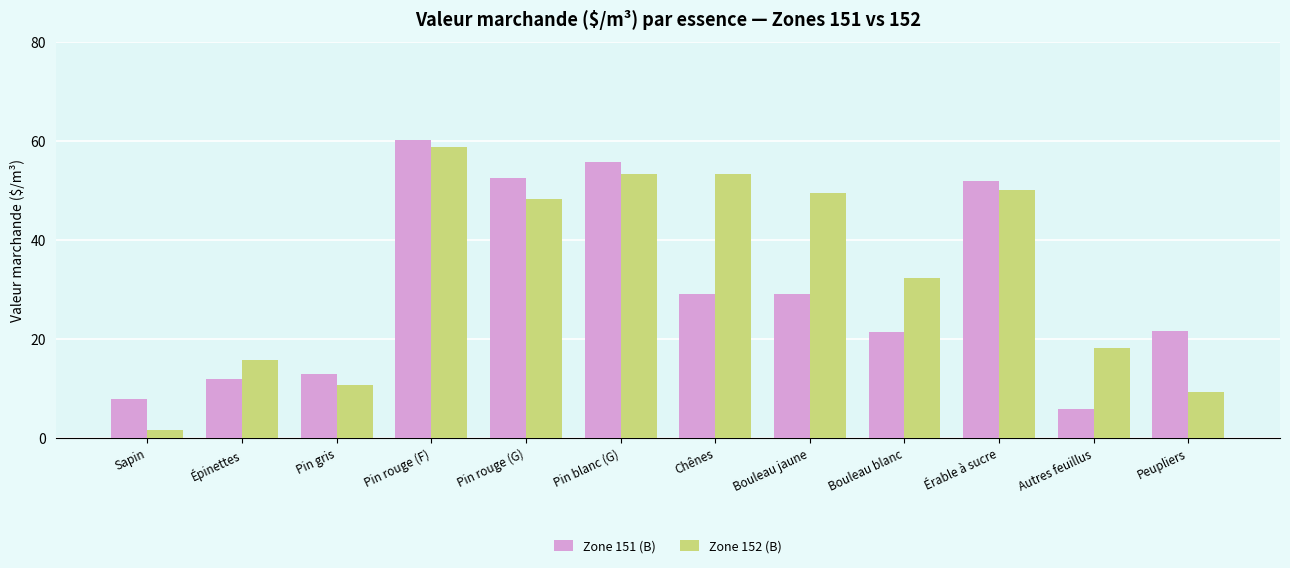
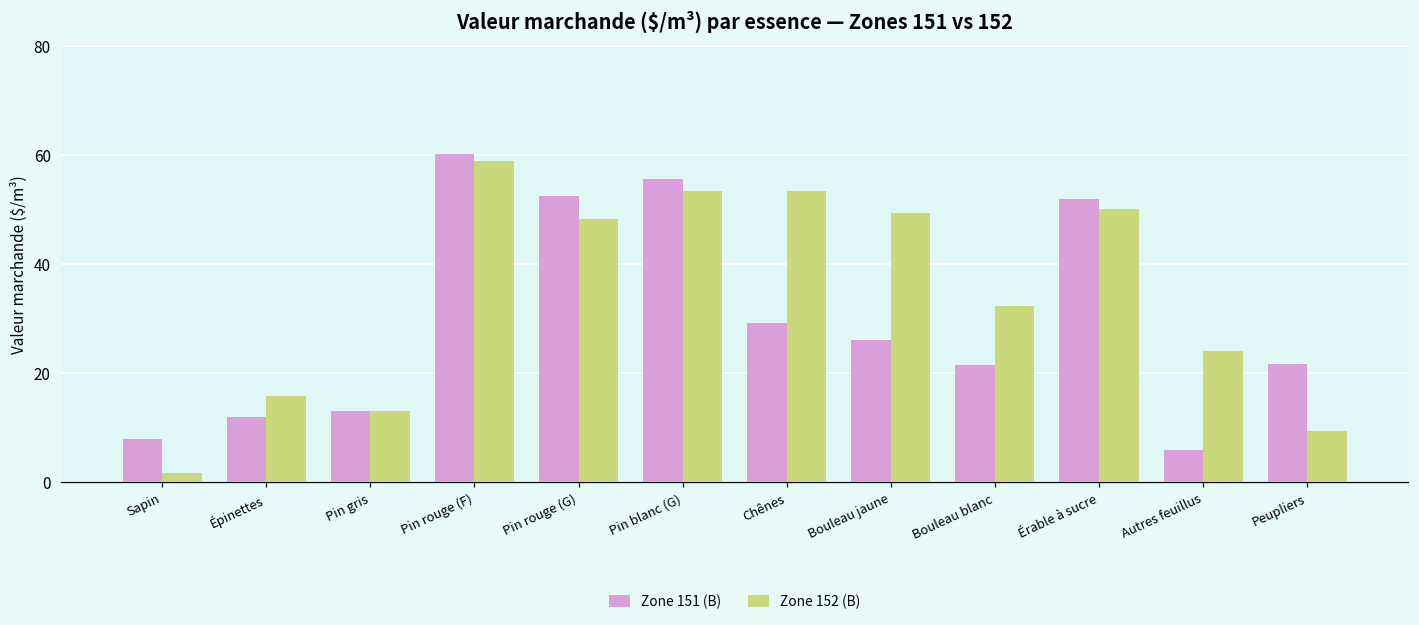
Zone 152 (B), Pin gris: 11 -> 13
Zone 151 (B), Bouleau jaune: 29 -> 26
Zone 152 (B), Autres feuillus: 18 -> 24
